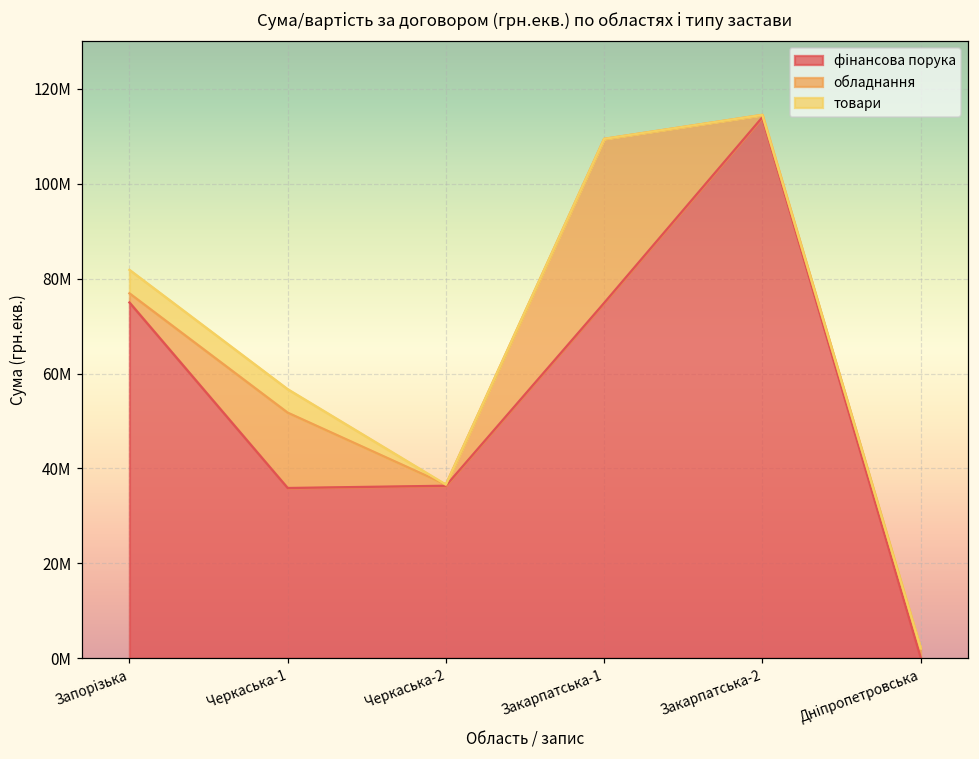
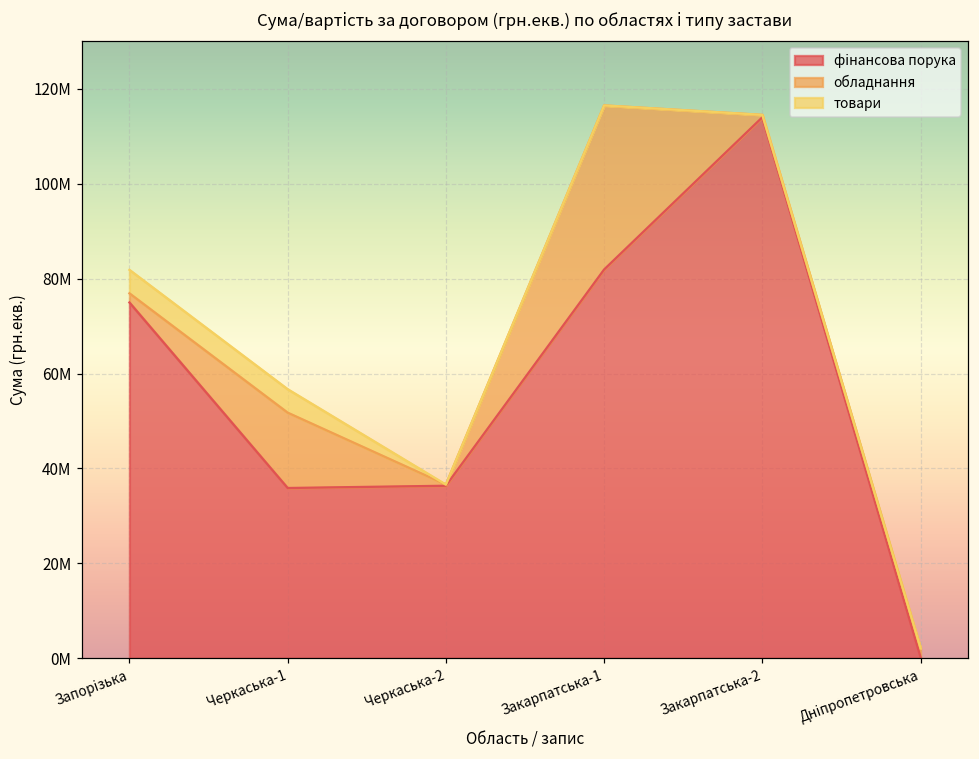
фінансова порука, Закарпатська-1: 75000000 -> 82000000
